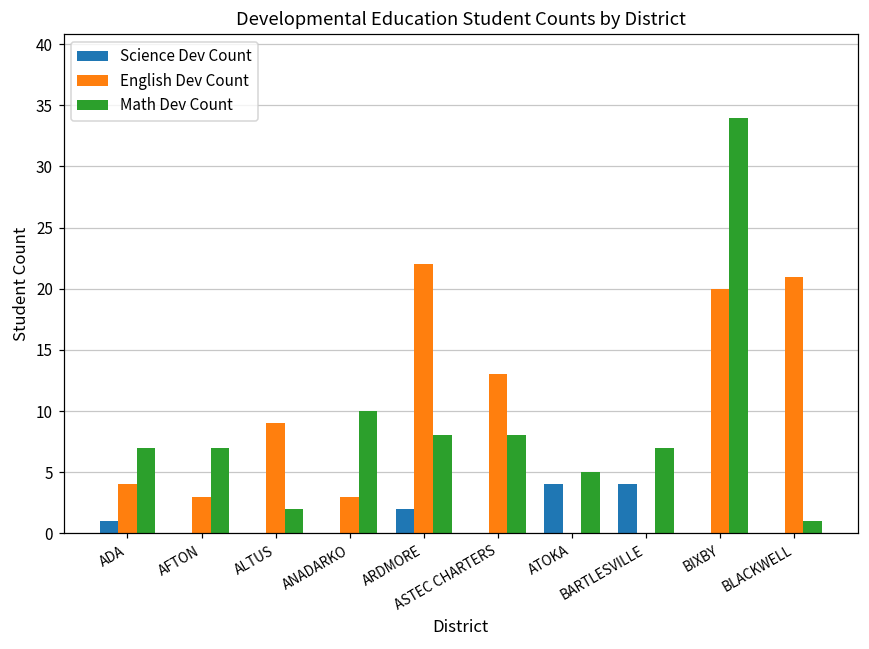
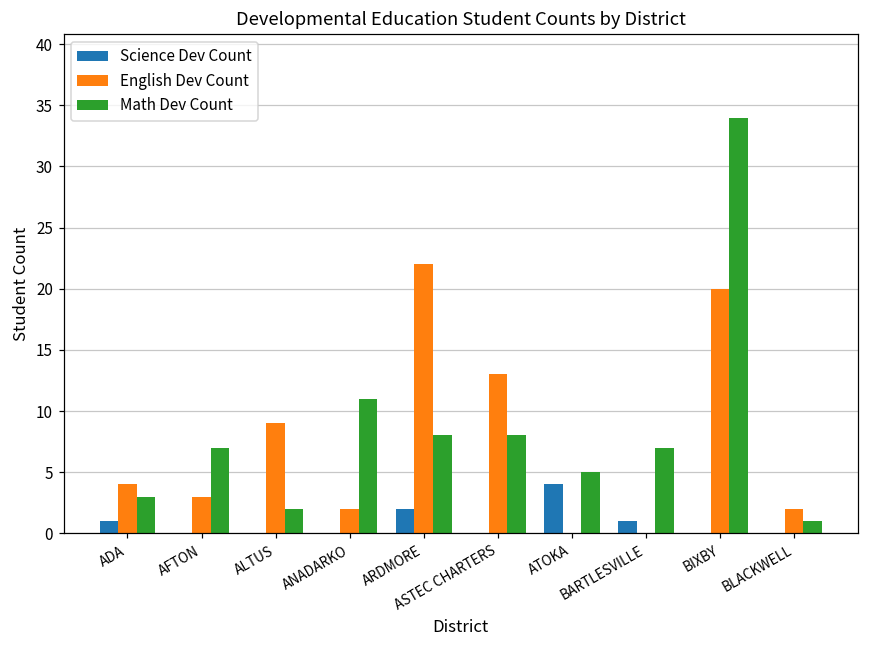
Math Dev Count, ADA: 7 -> 3
English Dev Count, ANADARKO: 3 -> 2
Math Dev Count, ANADARKO: 10 -> 11
Science Dev Count, BARTLESVILLE: 4 -> 1
English Dev Count, BLACKWELL: 21 -> 2
